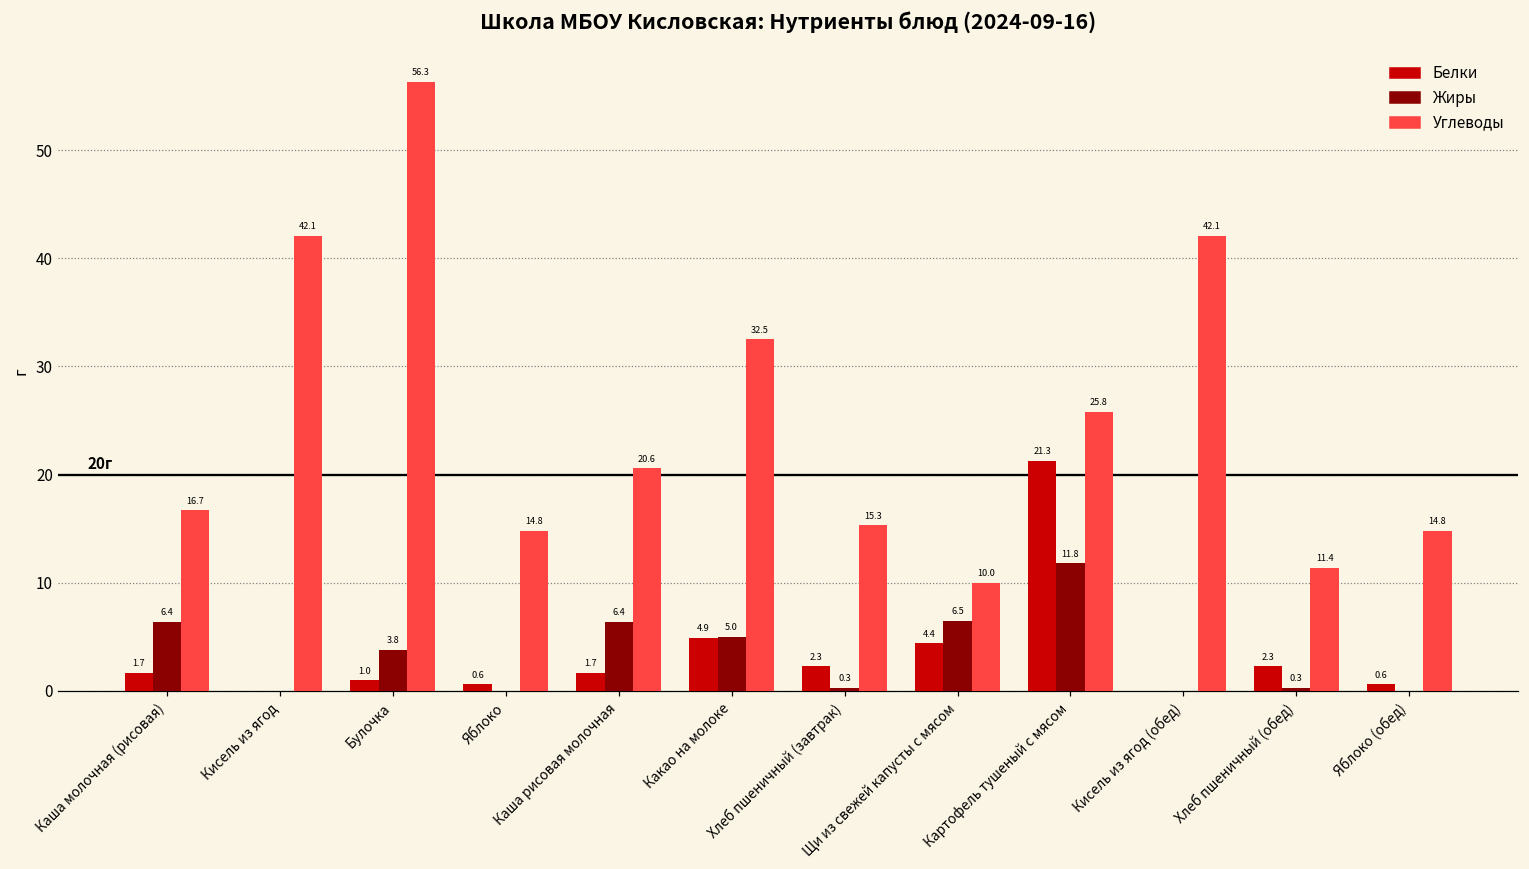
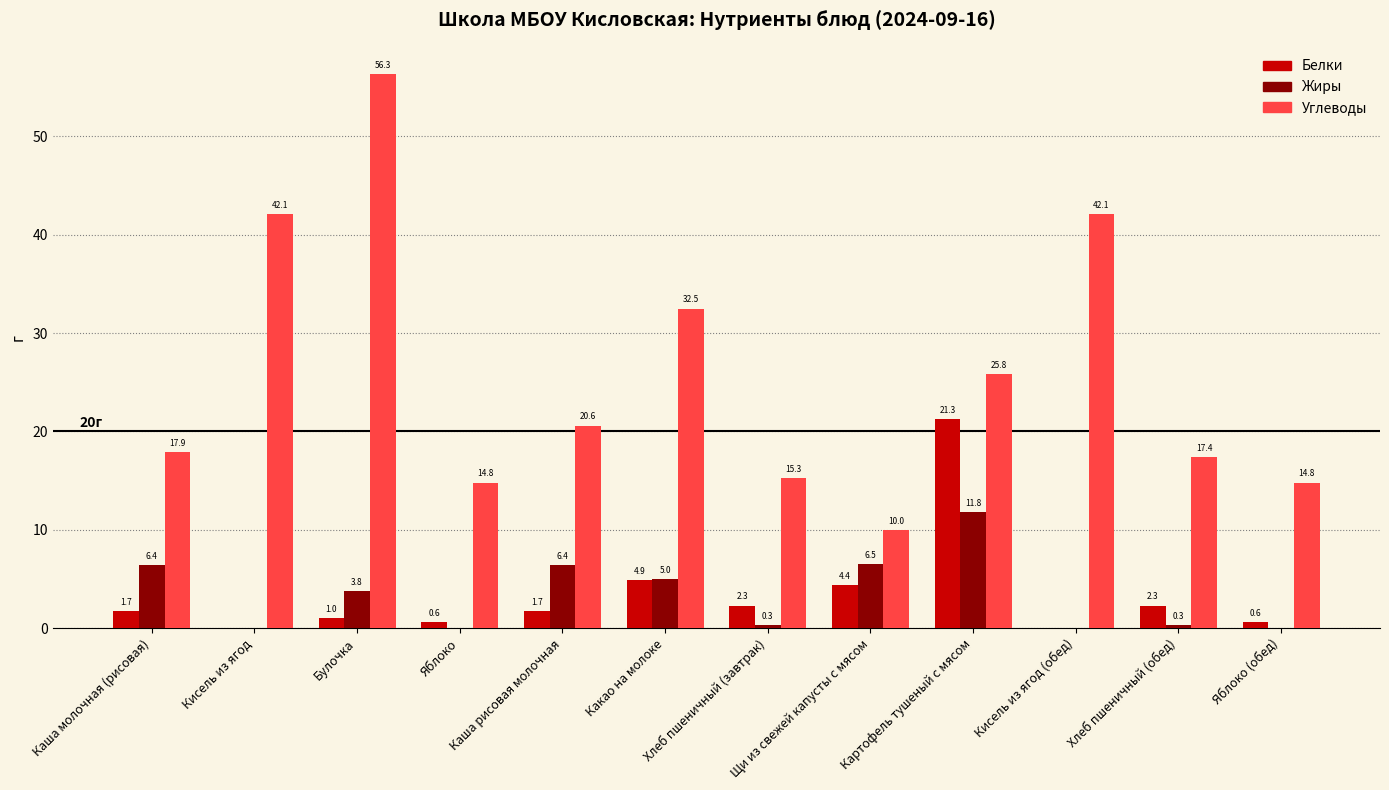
Углеводы, Каша молочная (рисовая): 16.7 -> 17.9
Углеводы, Хлеб пшеничный (обед): 11.4 -> 17.4
